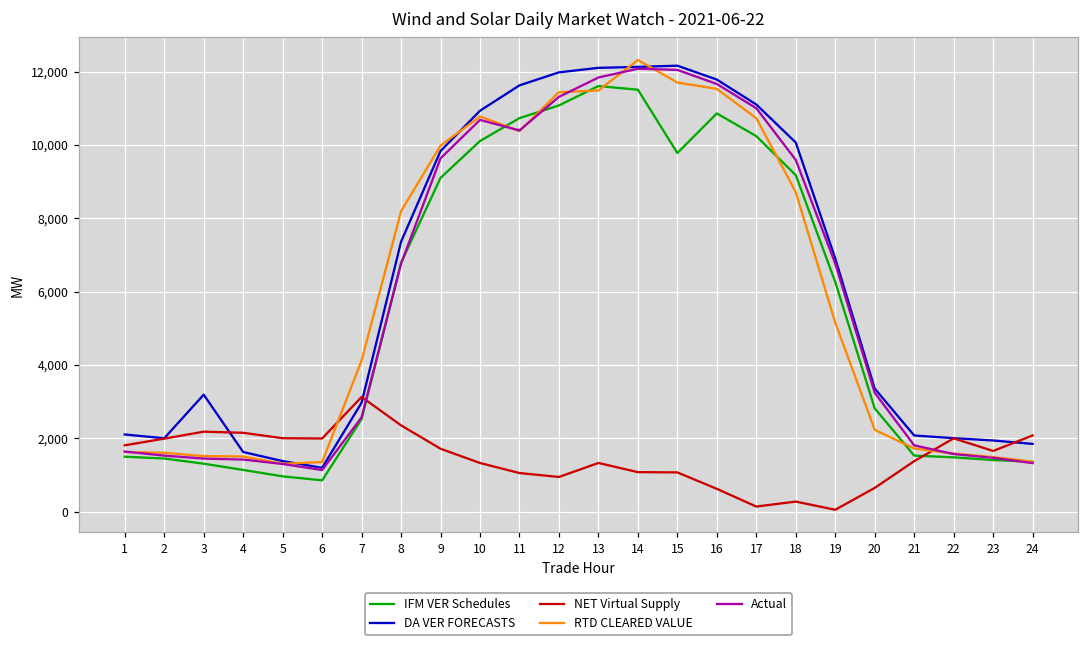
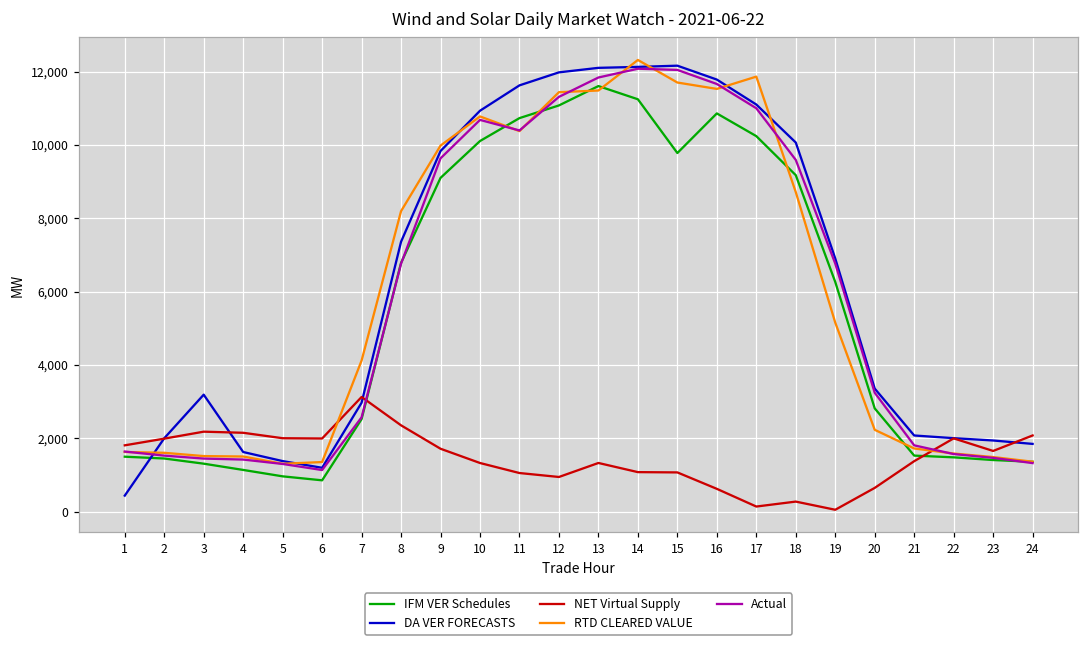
DA VER FORECASTS, 1: 2,100 -> 400
IFM VER Schedules, 14: 11,500 -> 11,200
RTD CLEARED VALUE, 17: 10,700 -> 11,900
